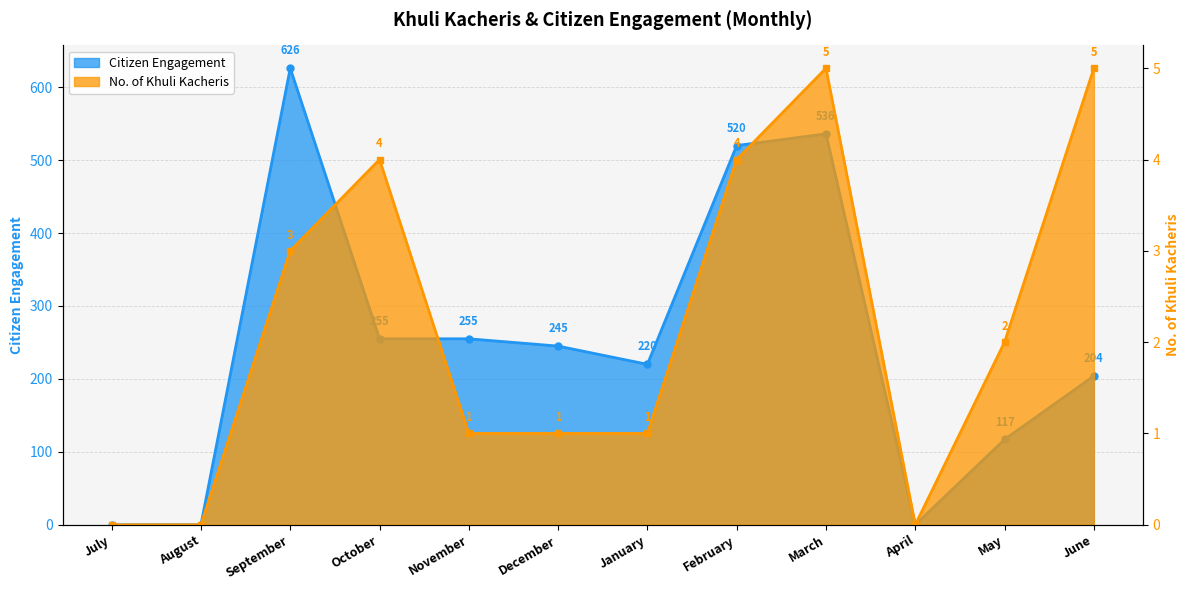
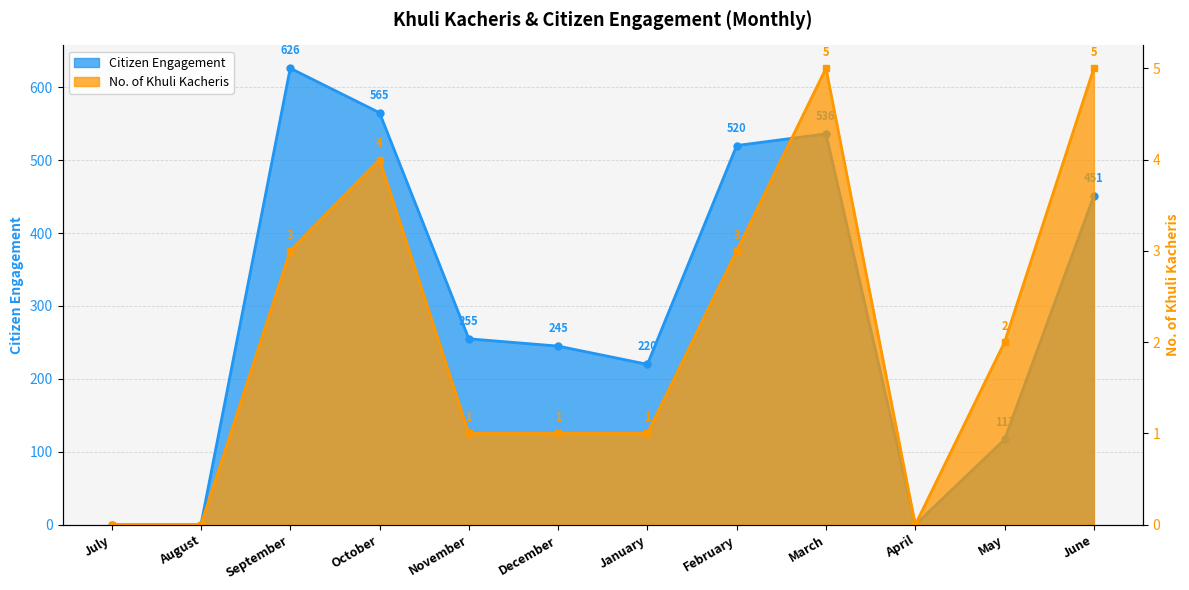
Citizen Engagement, October: 255 -> 565
Citizen Engagement, June: 204 -> 451
No. of Khuli Kacheris, February: 4 -> 3
